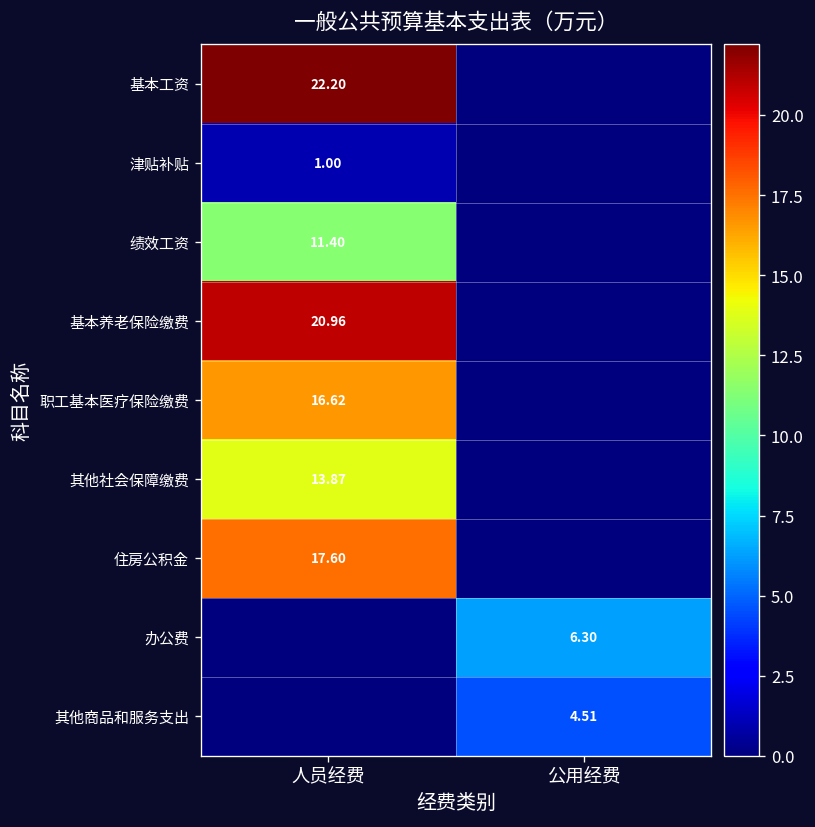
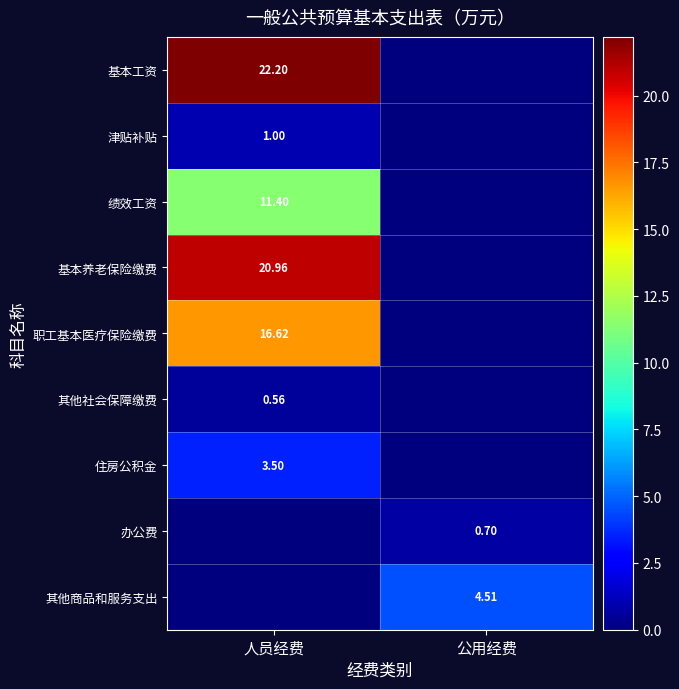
其他社会保障缴费, 人员经费: 13.87 -> 0.56
住房公积金, 人员经费: 17.60 -> 3.50
办公费, 公用经费: 6.30 -> 0.70
